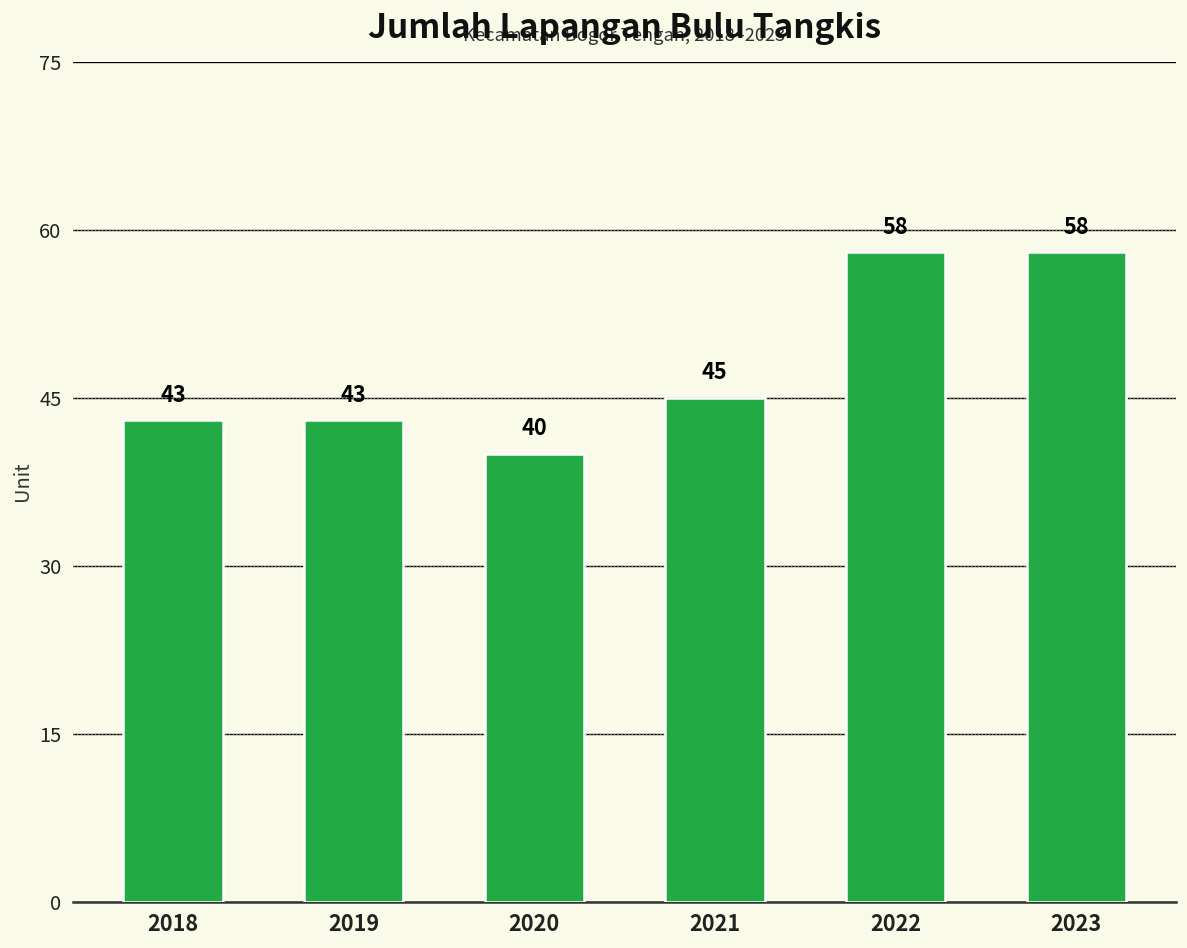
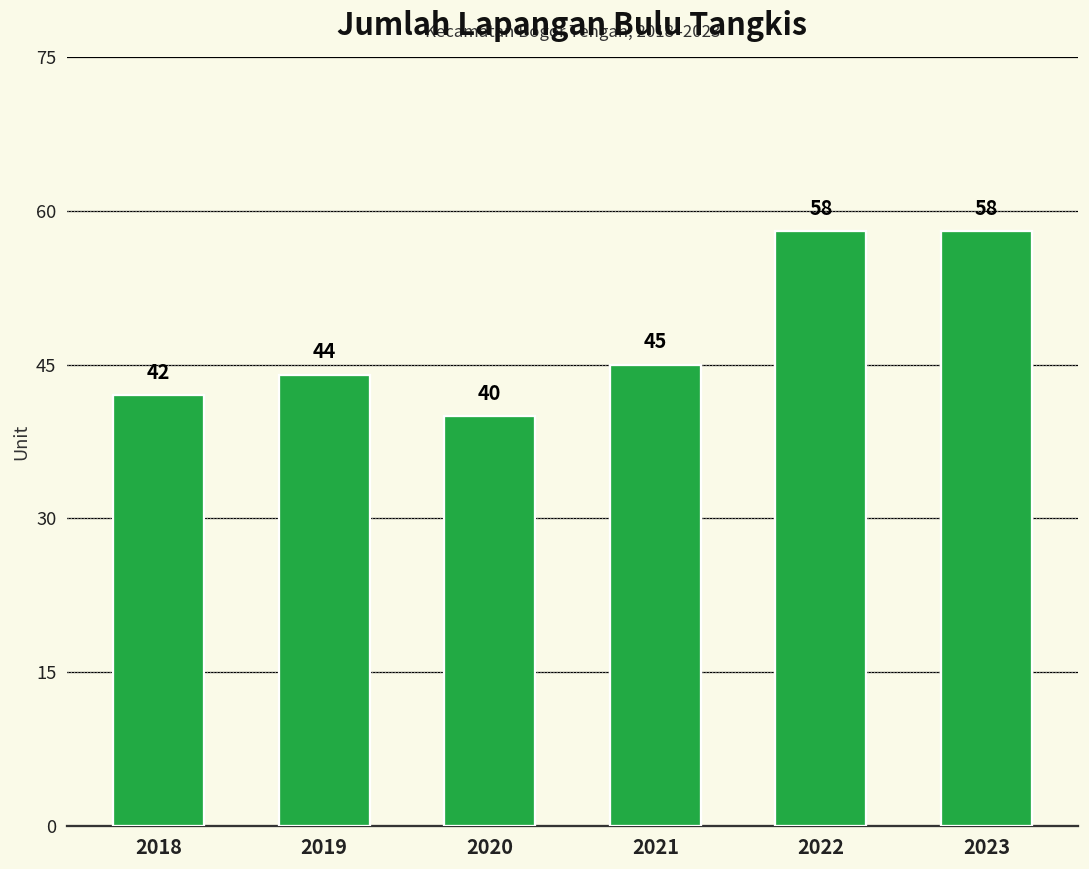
2018: 43 -> 42
2019: 43 -> 44
